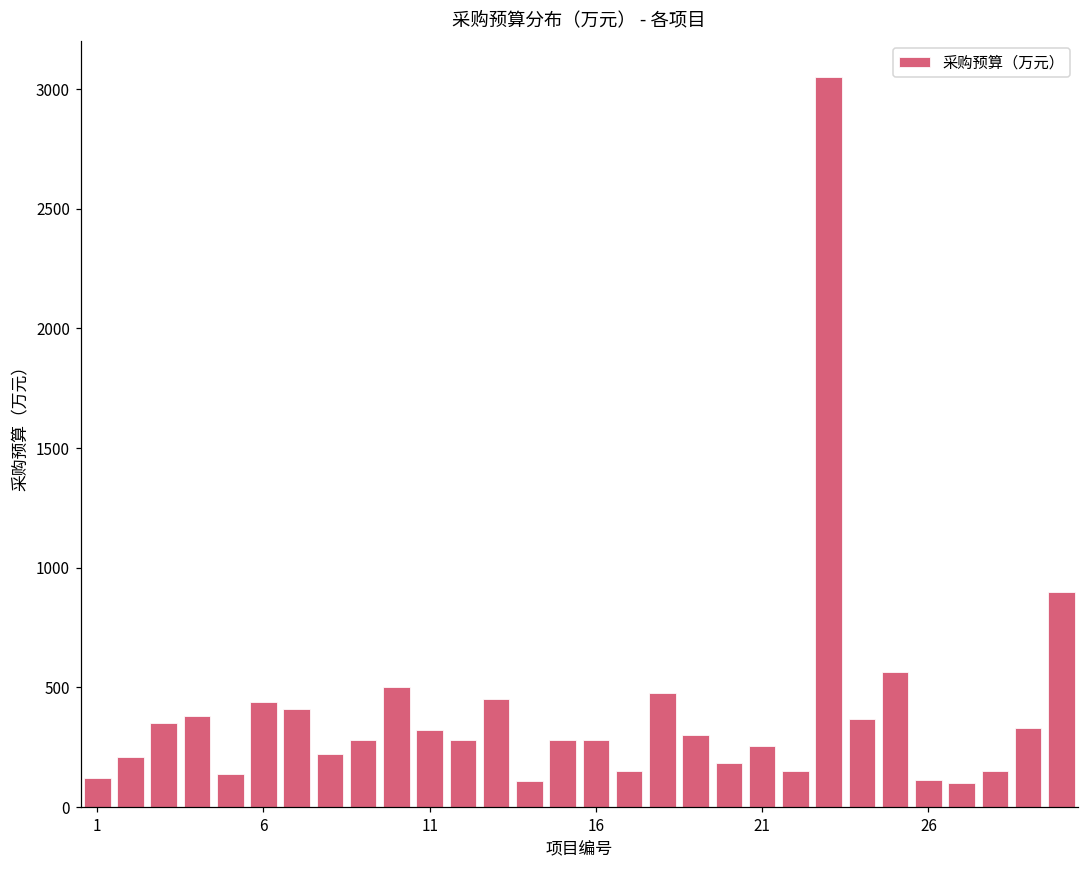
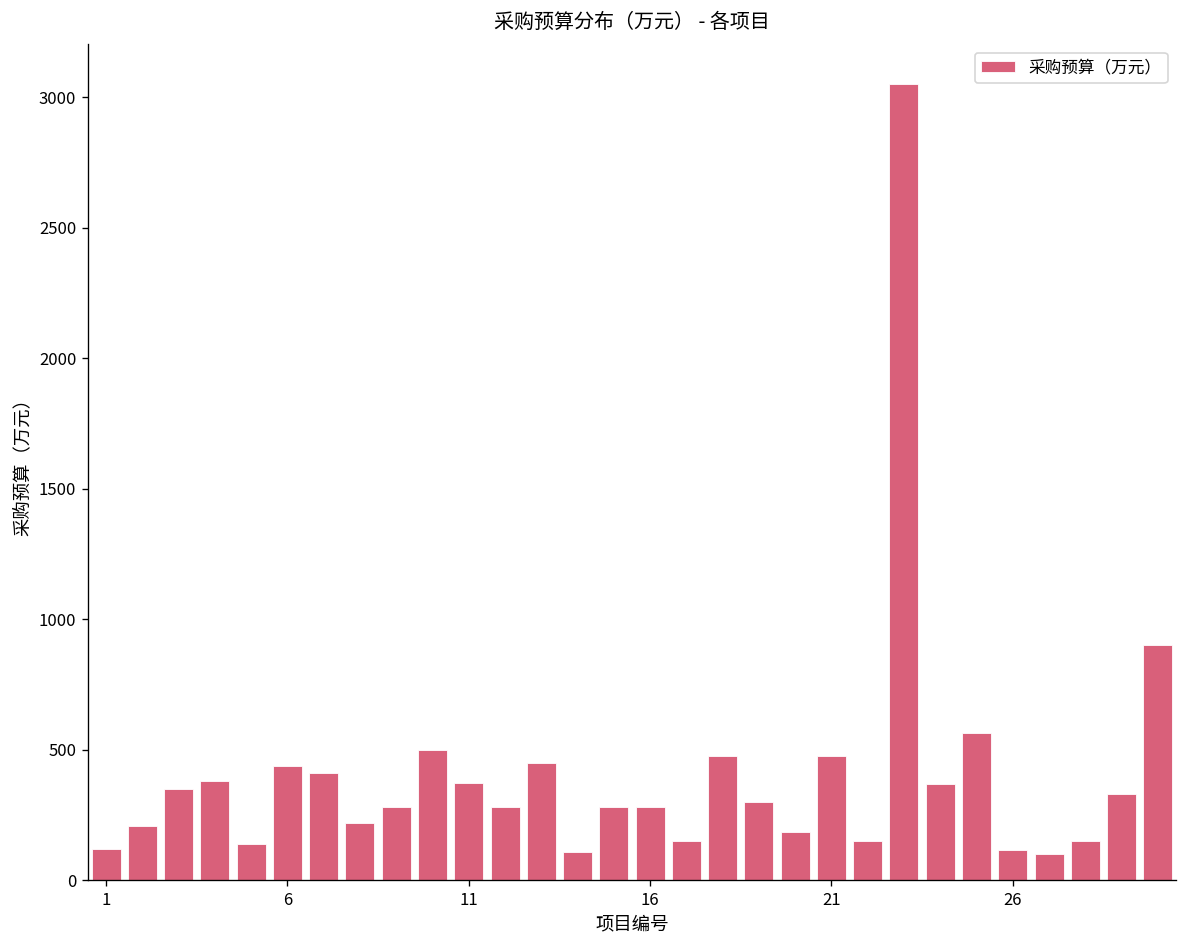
11: 320 -> 370
21: 260 -> 480
